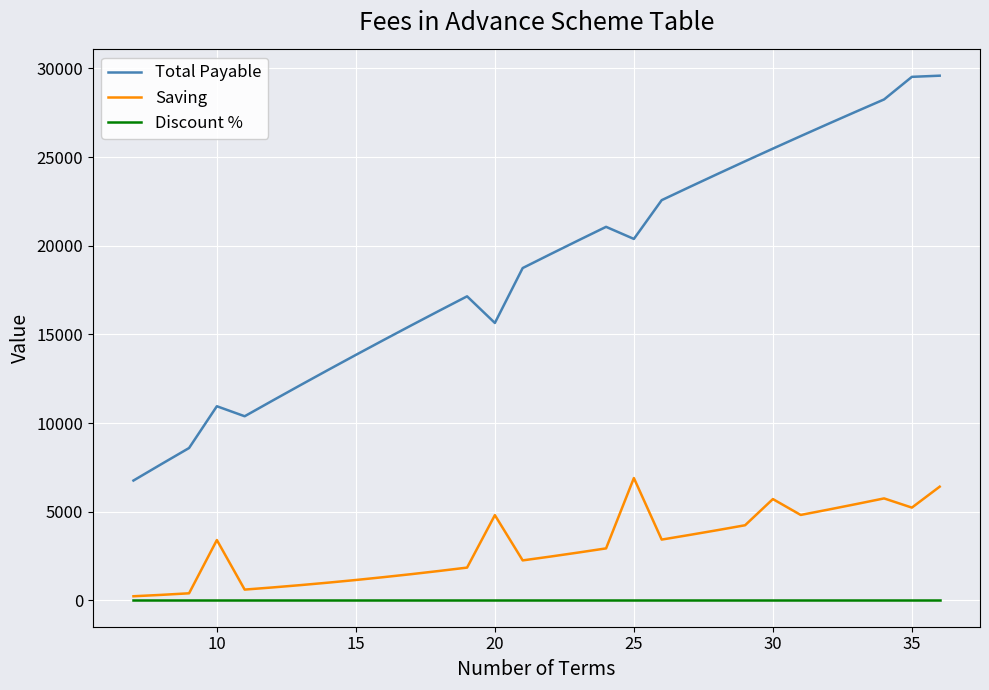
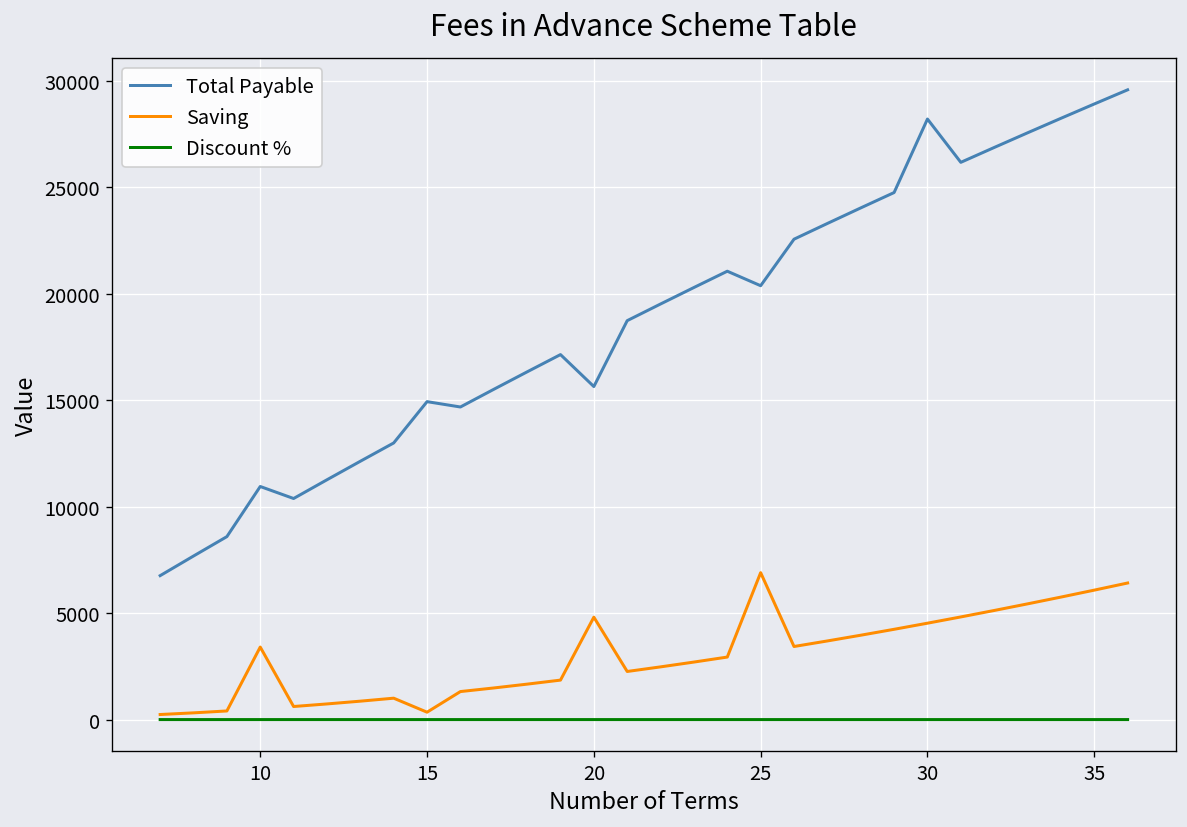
Total Payable, 15: 13800 -> 14900
Saving, 15: 1200 -> 300
Total Payable, 30: 25500 -> 28200
Saving, 30: 5700 -> 4500
Total Payable, 35: 29500 -> 28900
Saving, 35: 5200 -> 6100
